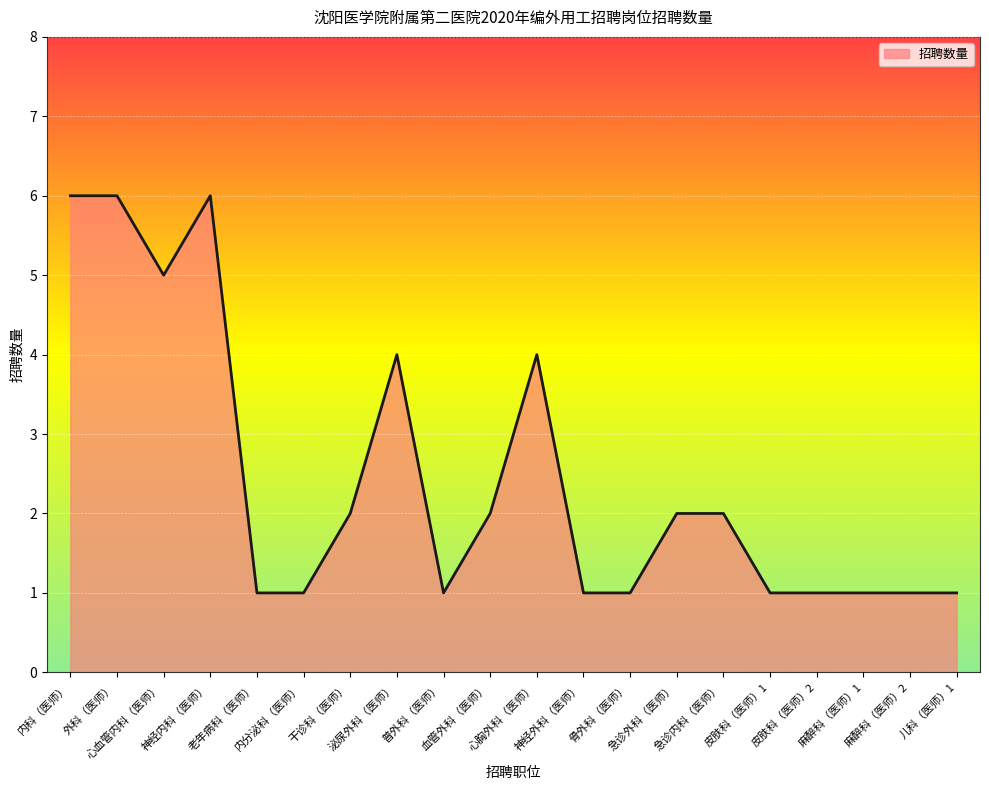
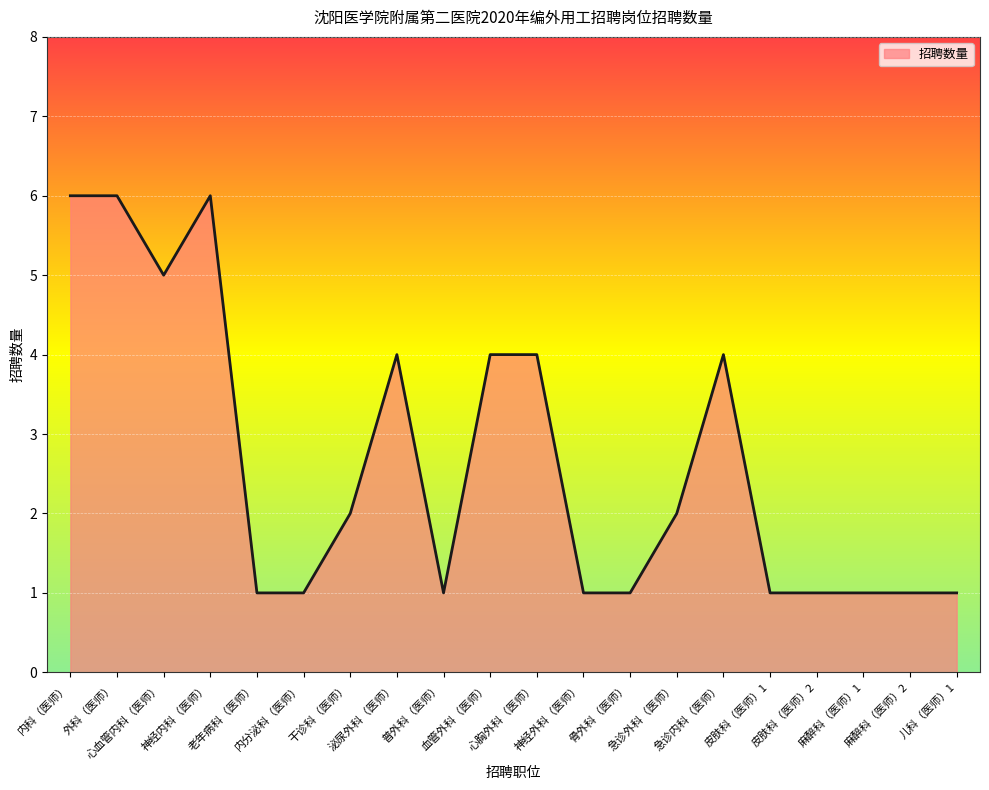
血管外科（医师）: 2 -> 4
急诊内科（医师）: 2 -> 4
